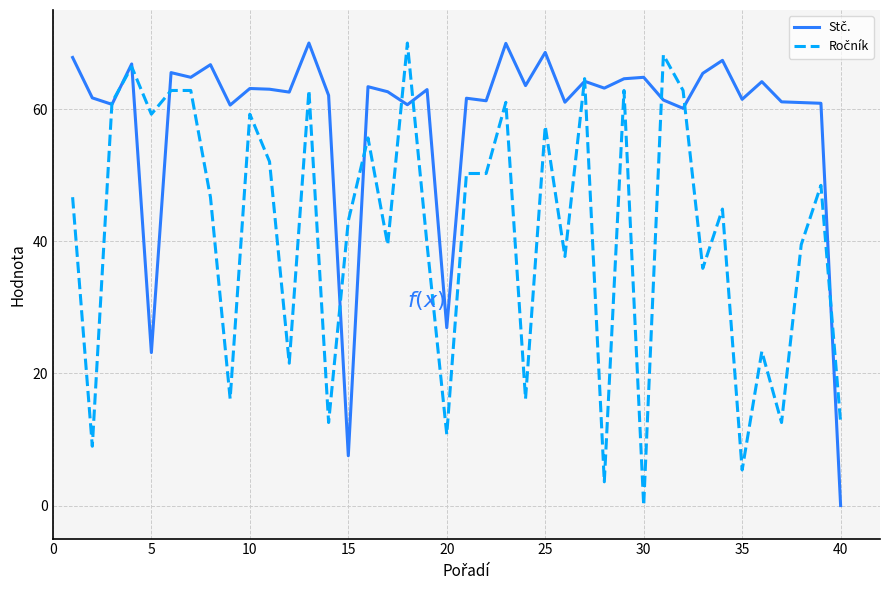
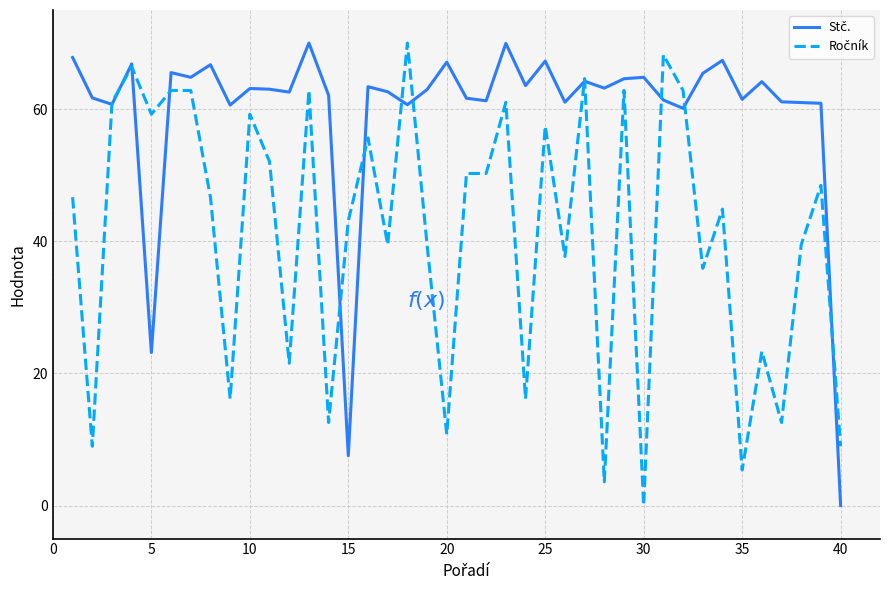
Stč., 20: 27 -> 67
Stč., 25: 69 -> 67
Ročník, 40: 13 -> 9
